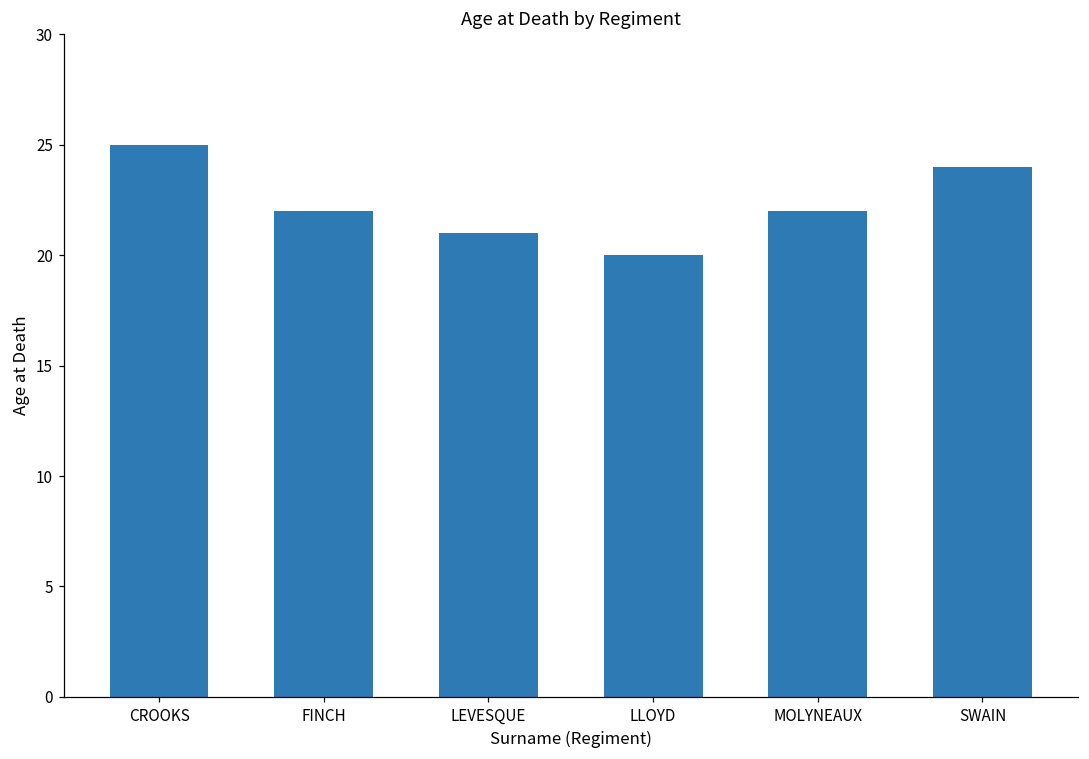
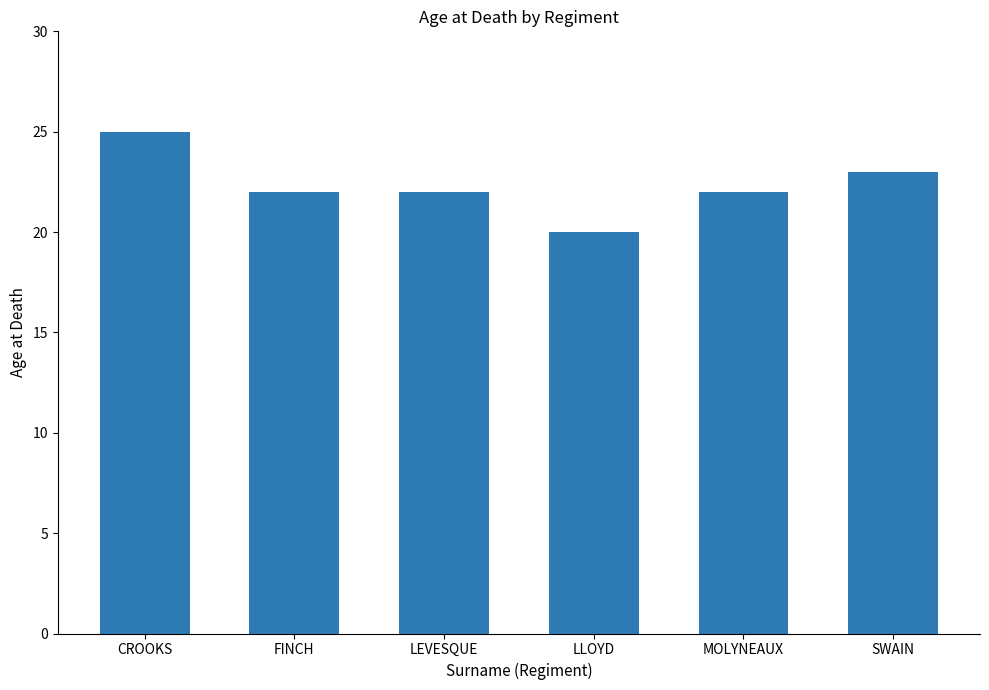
LEVESQUE: 21 -> 22
SWAIN: 24 -> 23
